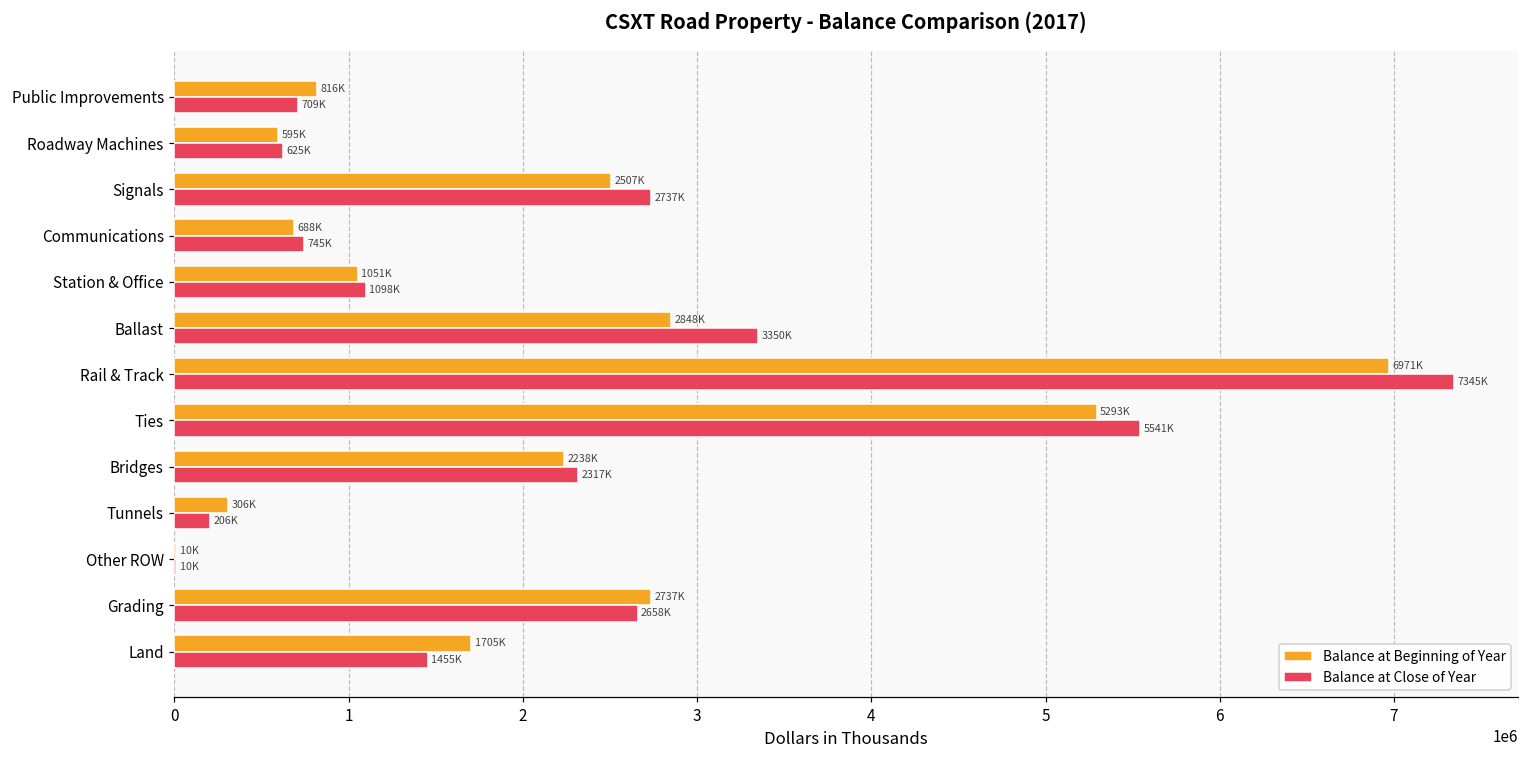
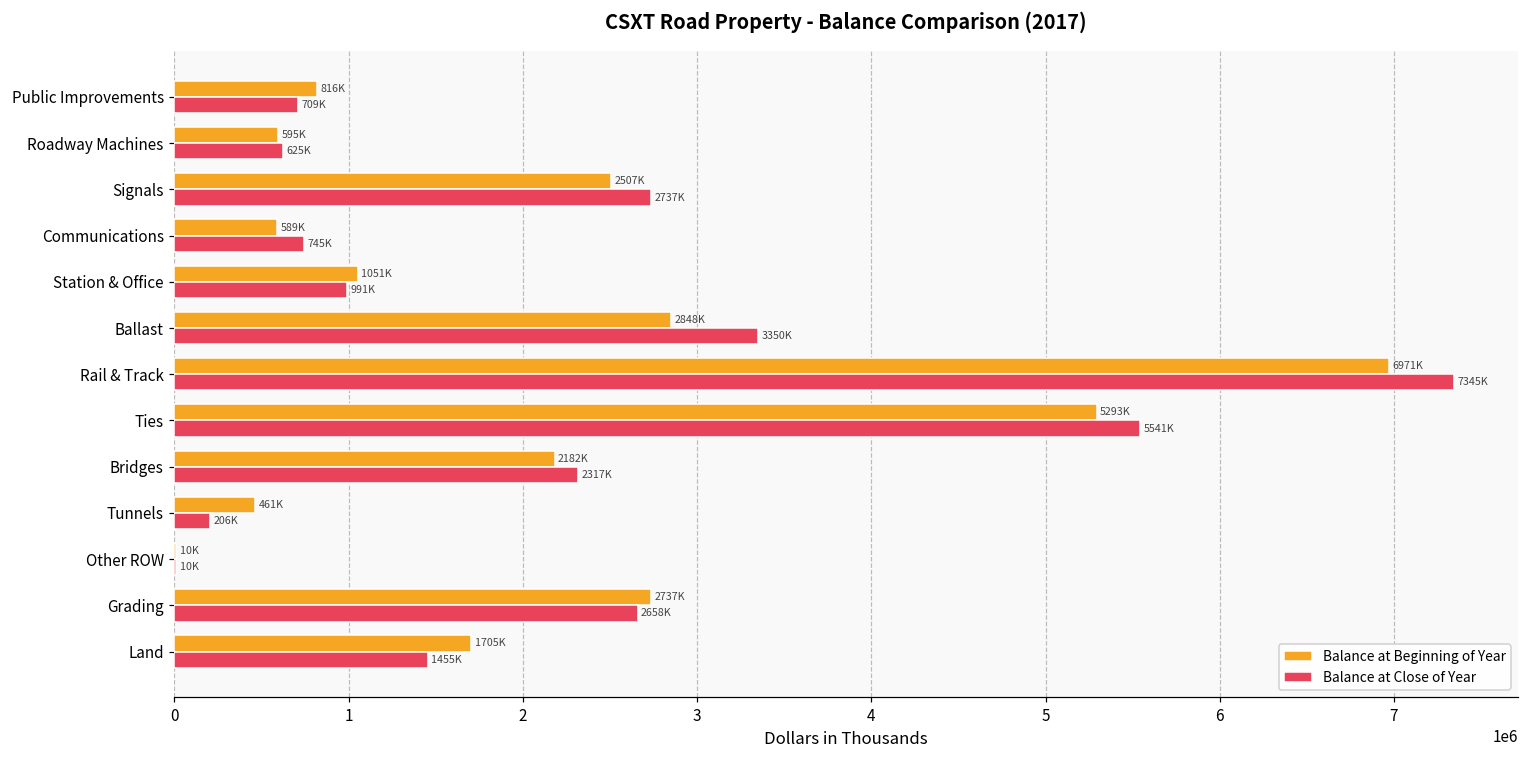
Balance at Beginning of Year, Communications: 688K -> 589K
Balance at Close of Year, Station & Office: 1098K -> 991K
Balance at Beginning of Year, Bridges: 2238K -> 2182K
Balance at Beginning of Year, Tunnels: 306K -> 461K
